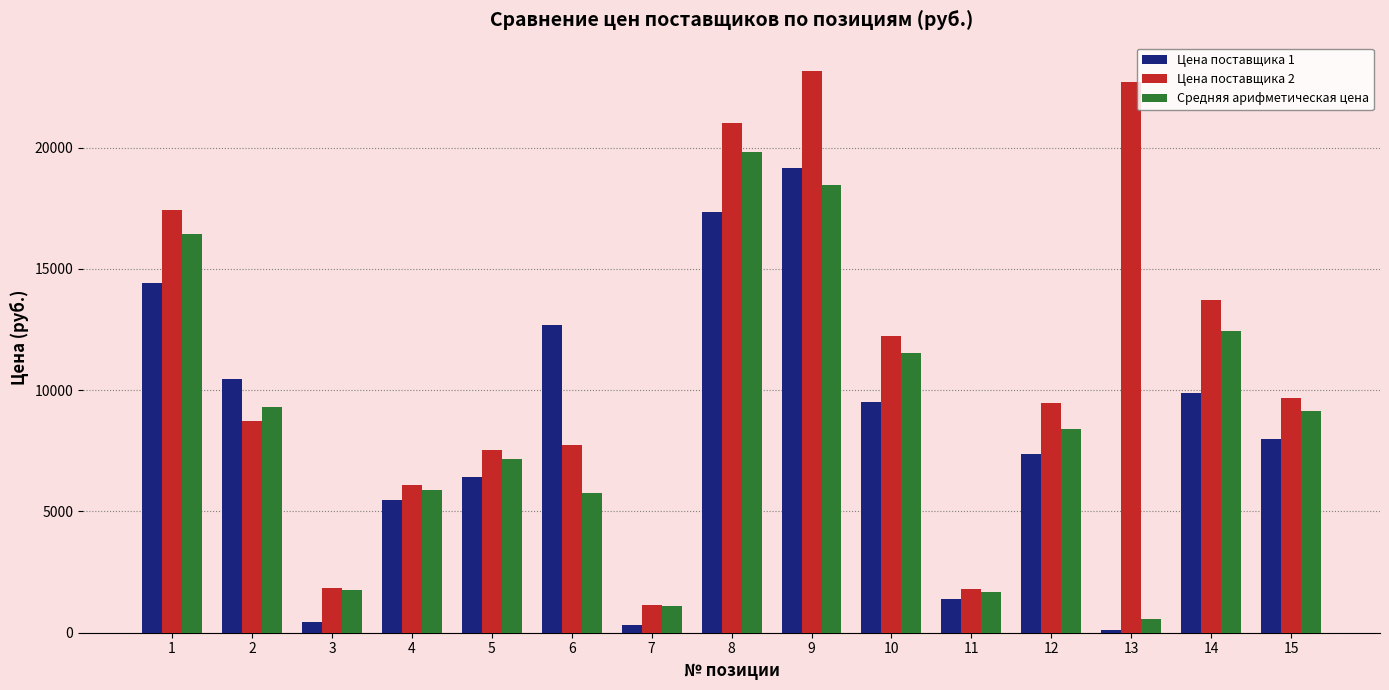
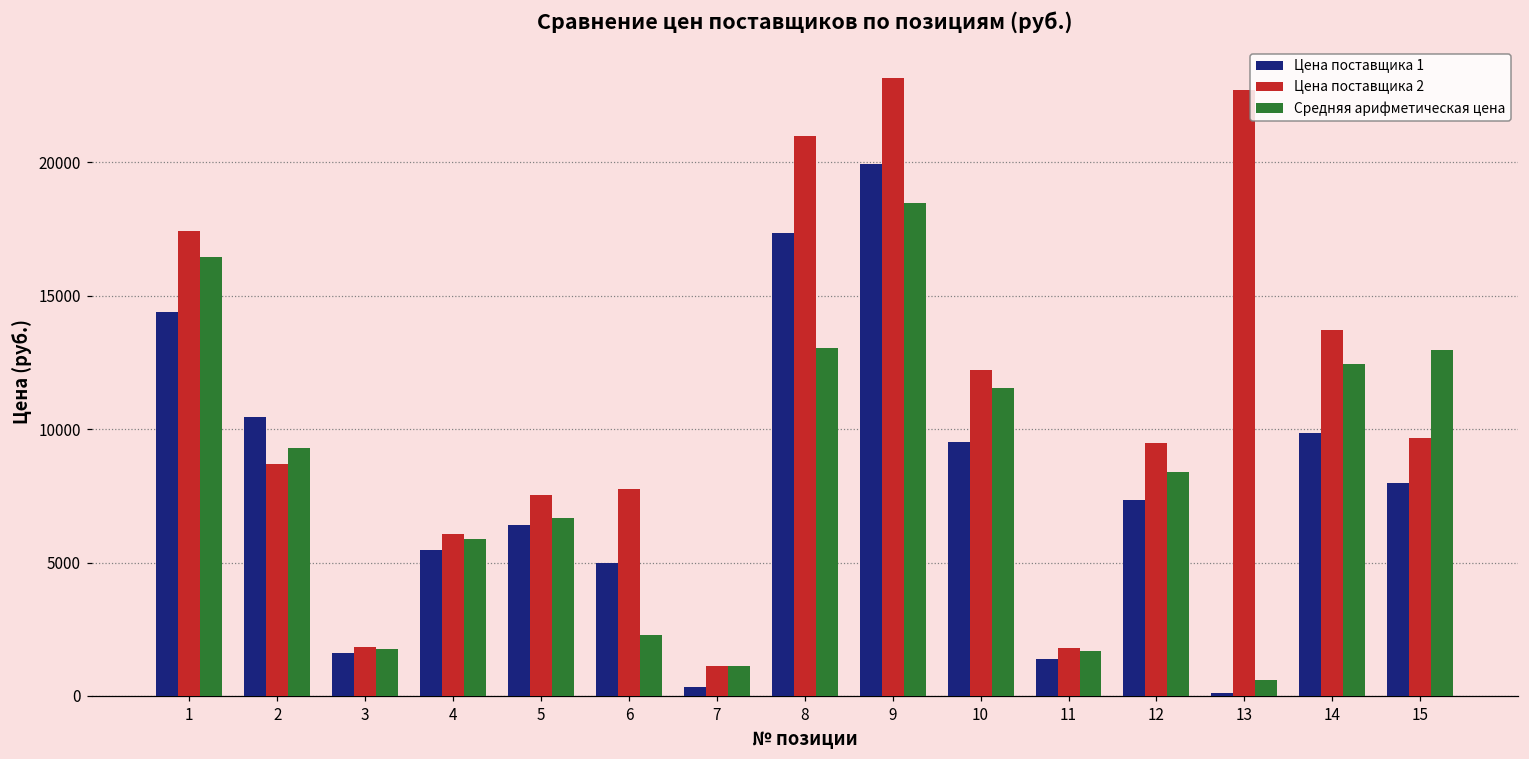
Цена поставщика 1, 3: 400 -> 1600
Средняя арифметическая цена, 5: 7200 -> 6700
Цена поставщика 1, 6: 12700 -> 5000
Средняя арифметическая цена, 6: 5800 -> 2300
Средняя арифметическая цена, 8: 19800 -> 13000
Цена поставщика 1, 9: 19200 -> 20000
Средняя арифметическая цена, 15: 9100 -> 13000
